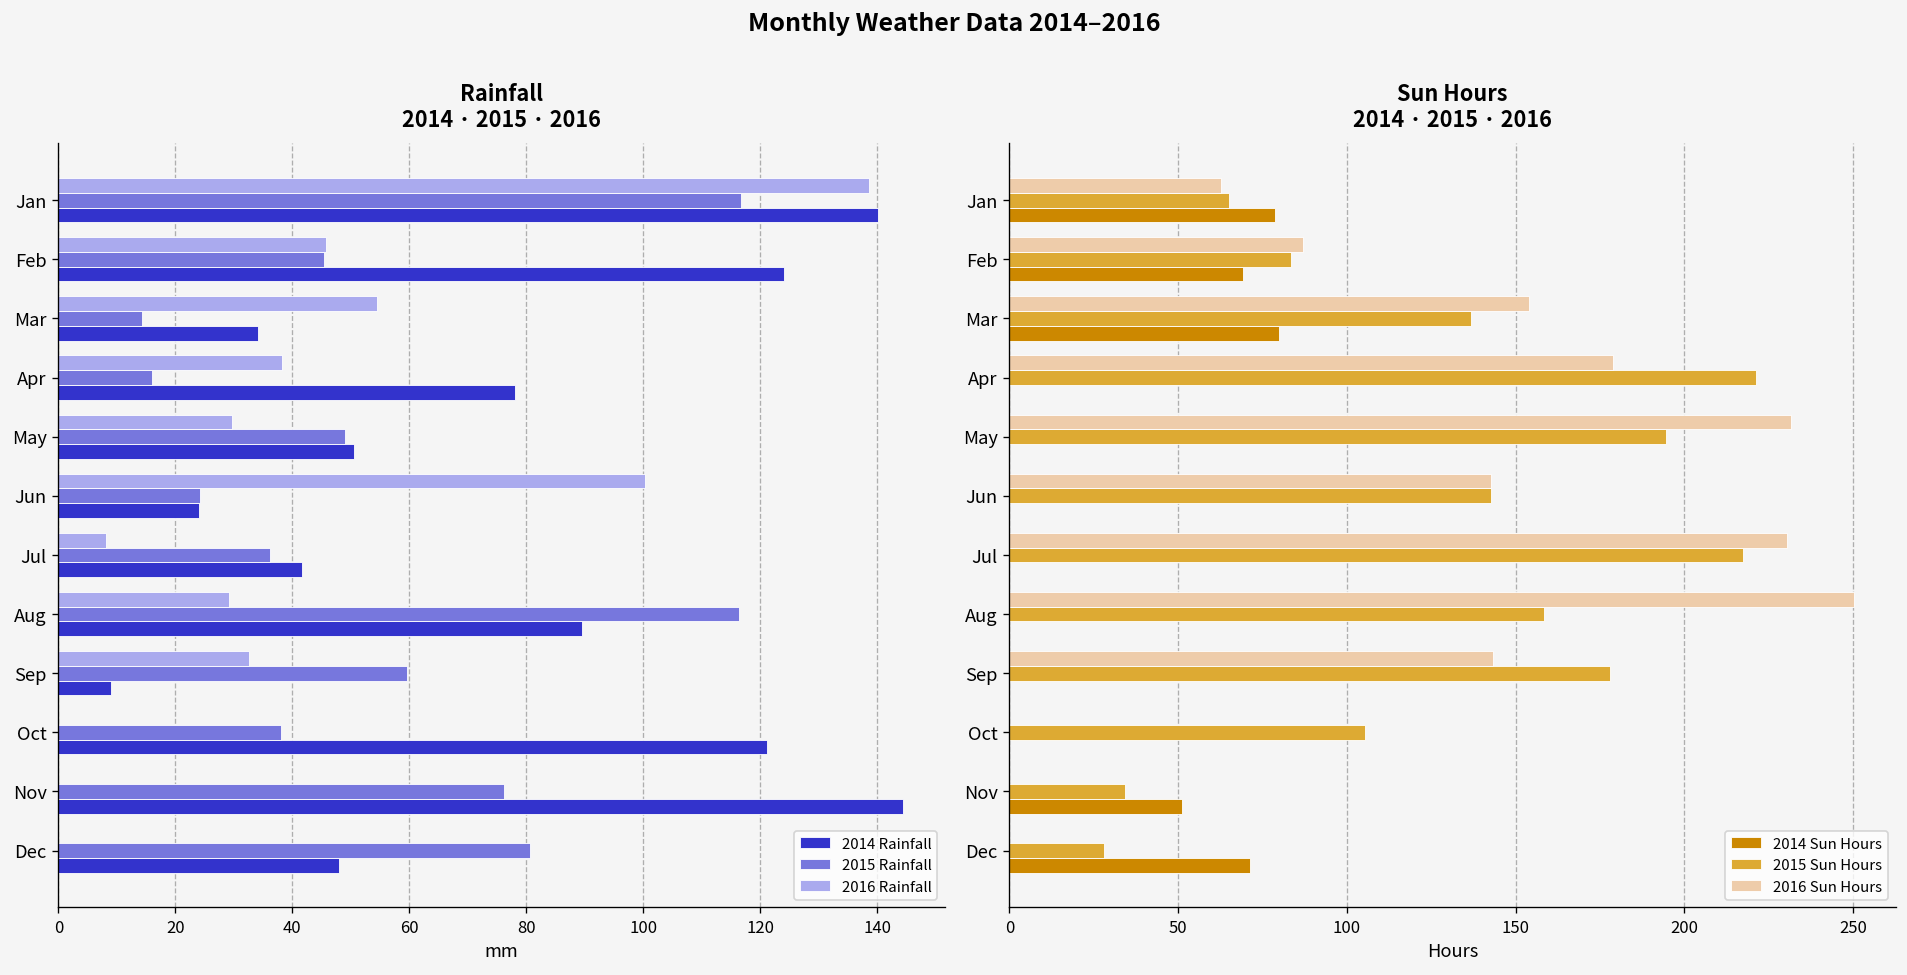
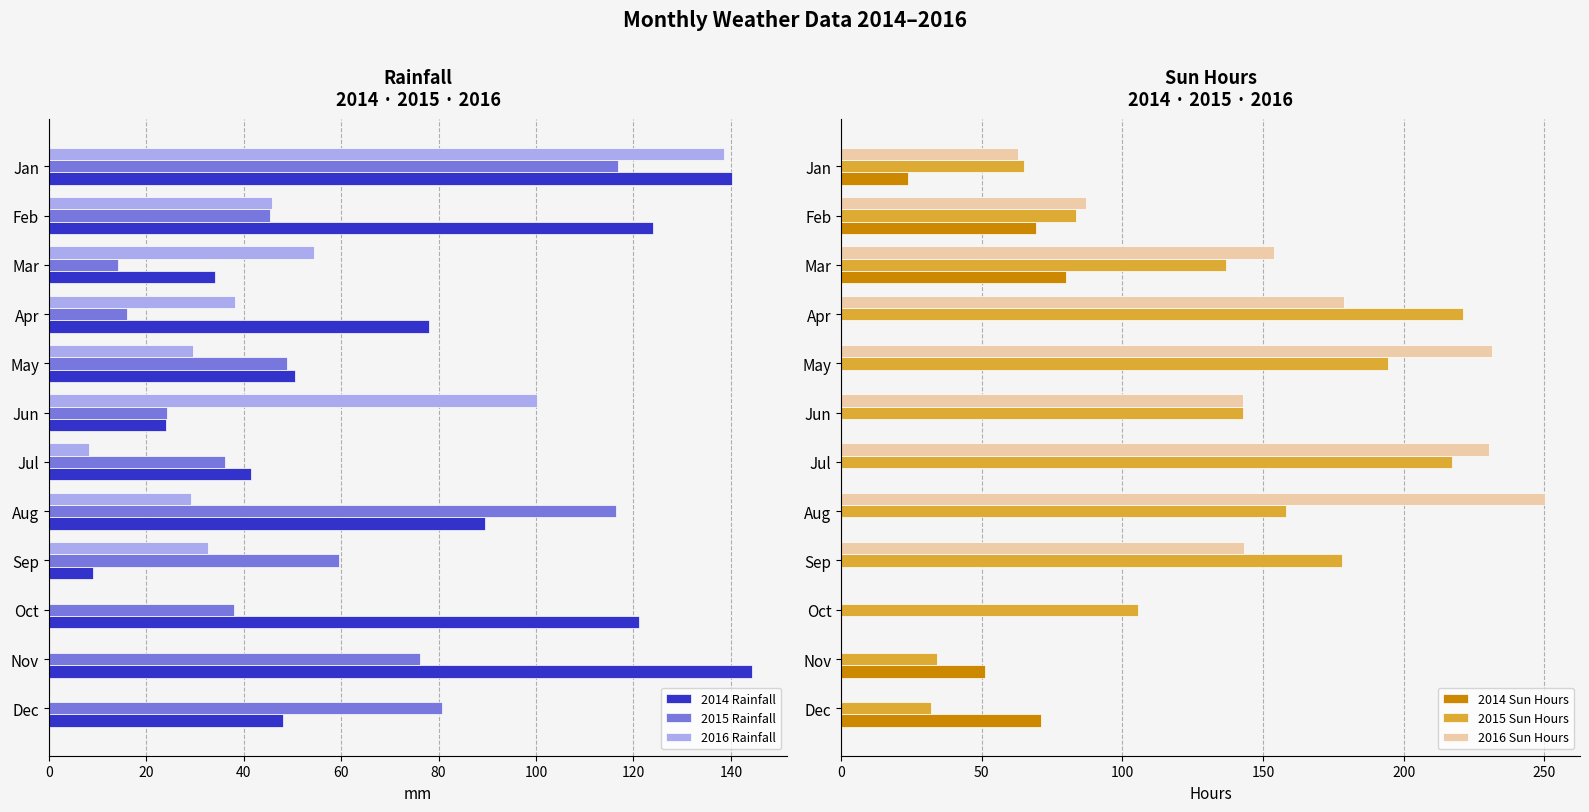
Sun Hours 2014 · 2015 · 2016, 2014 Sun Hours, Jan: 79 -> 24
Sun Hours 2014 · 2015 · 2016, 2015 Sun Hours, Dec: 28 -> 32
